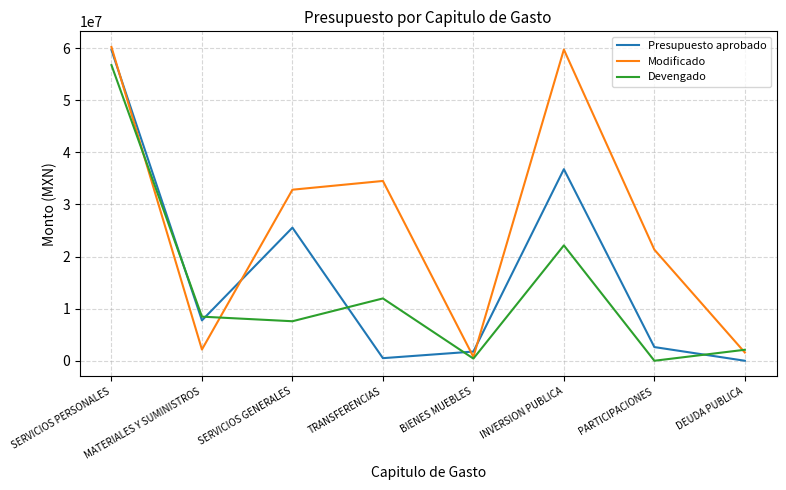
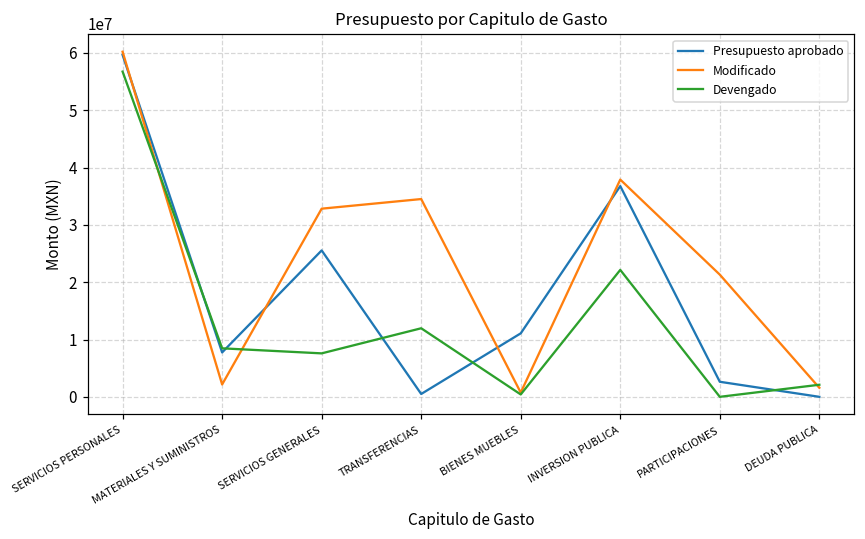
Presupuesto aprobado, BIENES MUEBLES: 2000000 -> 11000000
Modificado, INVERSION PUBLICA: 60000000 -> 38000000
